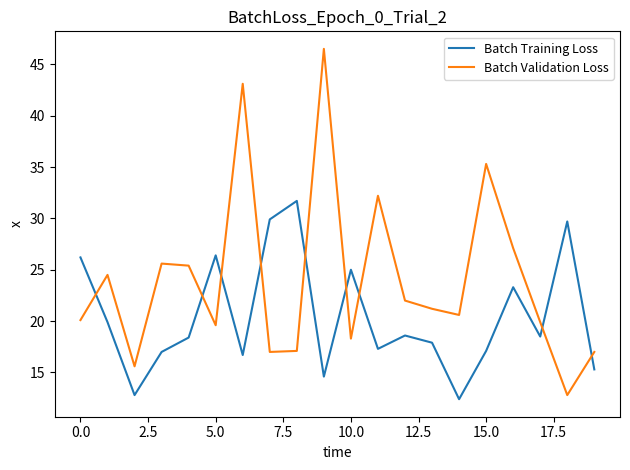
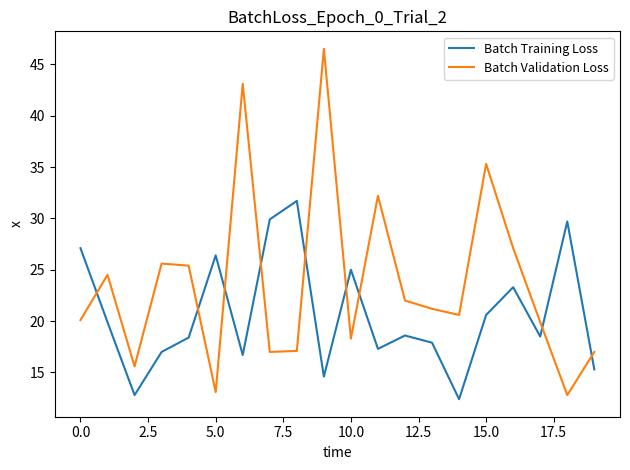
Batch Training Loss, 0.0: 26.2 -> 27.1
Batch Validation Loss, 5.0: 19.6 -> 13.1
Batch Training Loss, 15.0: 17.1 -> 20.6
